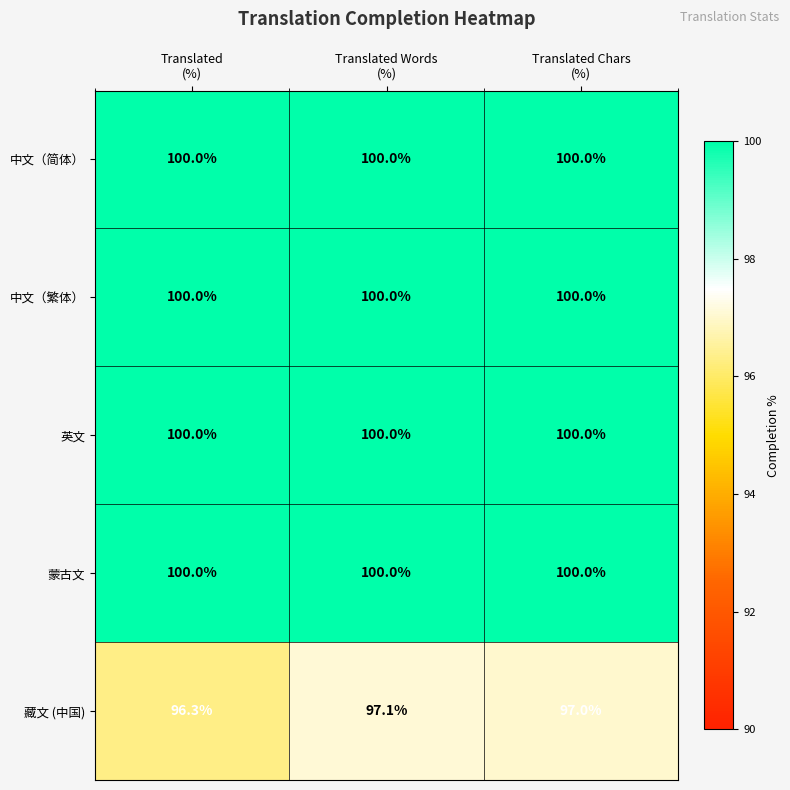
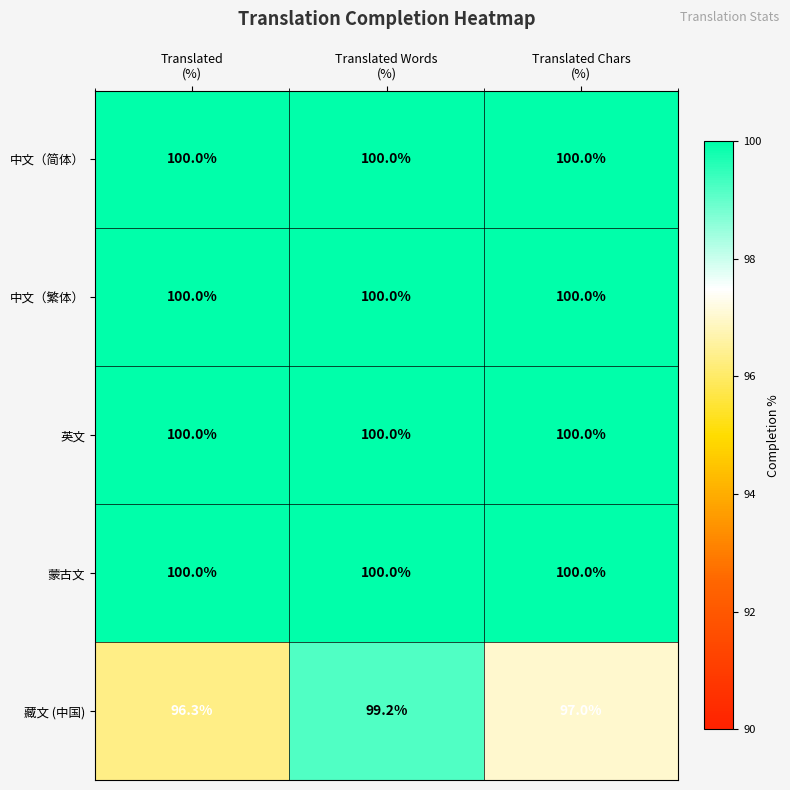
藏文 (中国), Translated Words (%): 97.1% -> 99.2%
